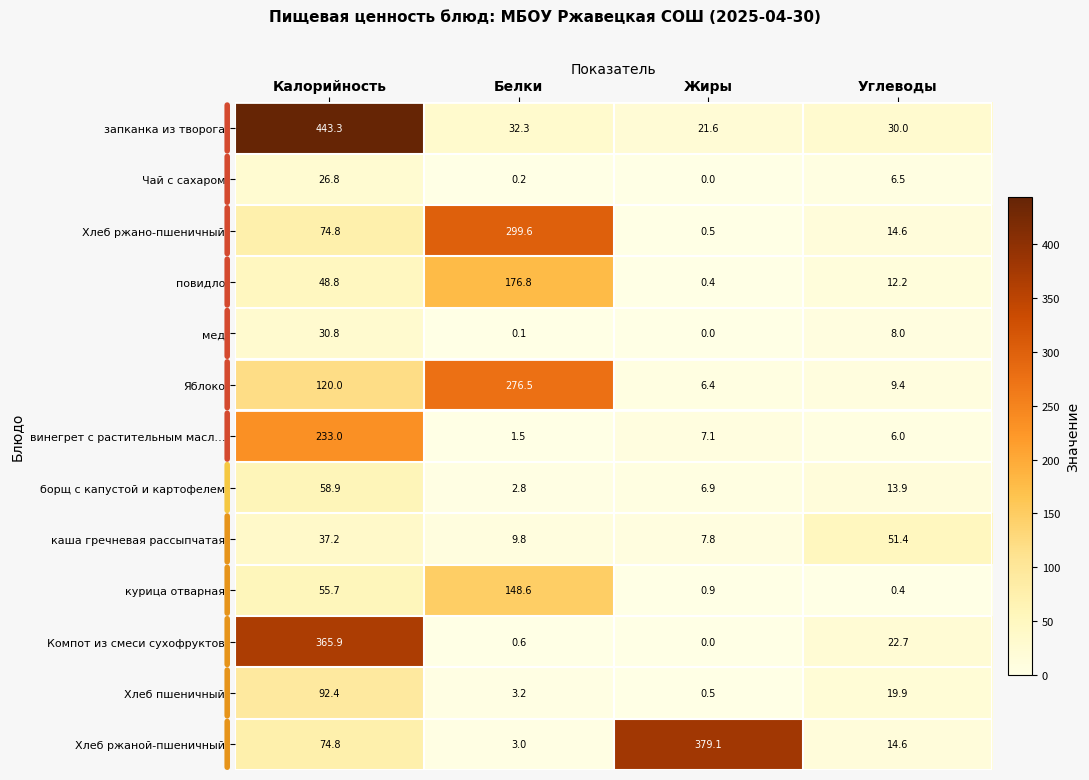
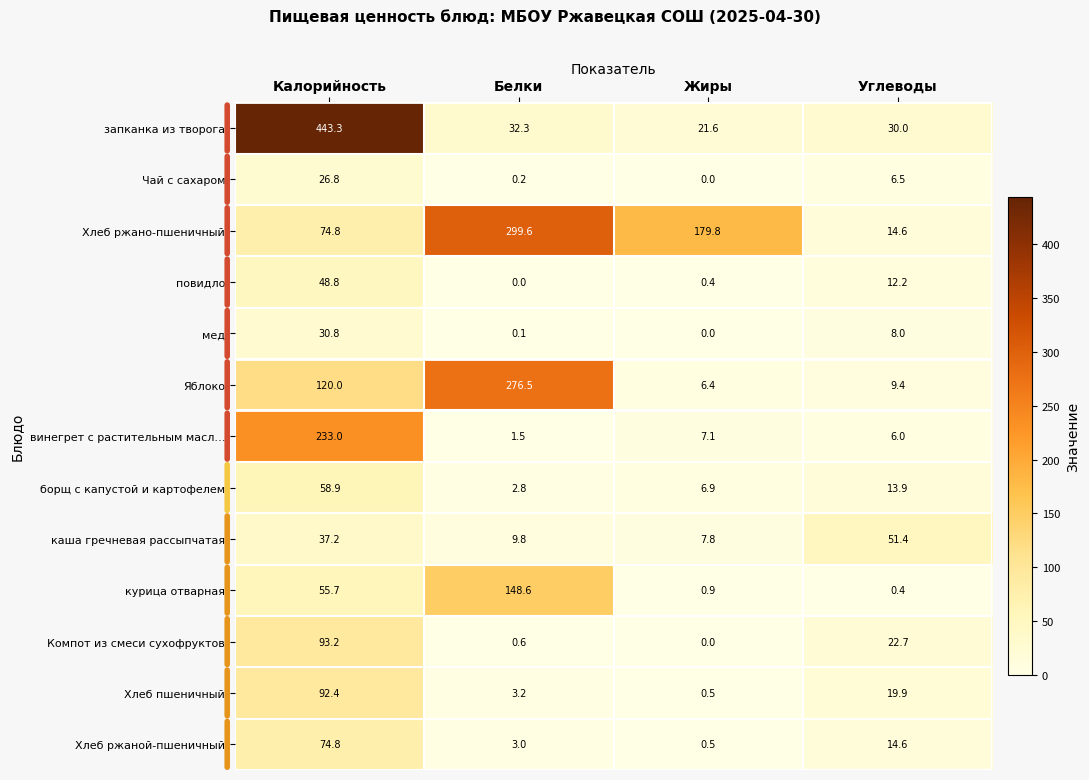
Хлеб ржано-пшеничный, Жиры: 0.5 -> 179.8
повидло, Белки: 176.8 -> 0.0
Компот из смеси сухофруктов, Калорийность: 365.9 -> 93.2
Хлеб ржаной-пшеничный, Жиры: 379.1 -> 0.5
